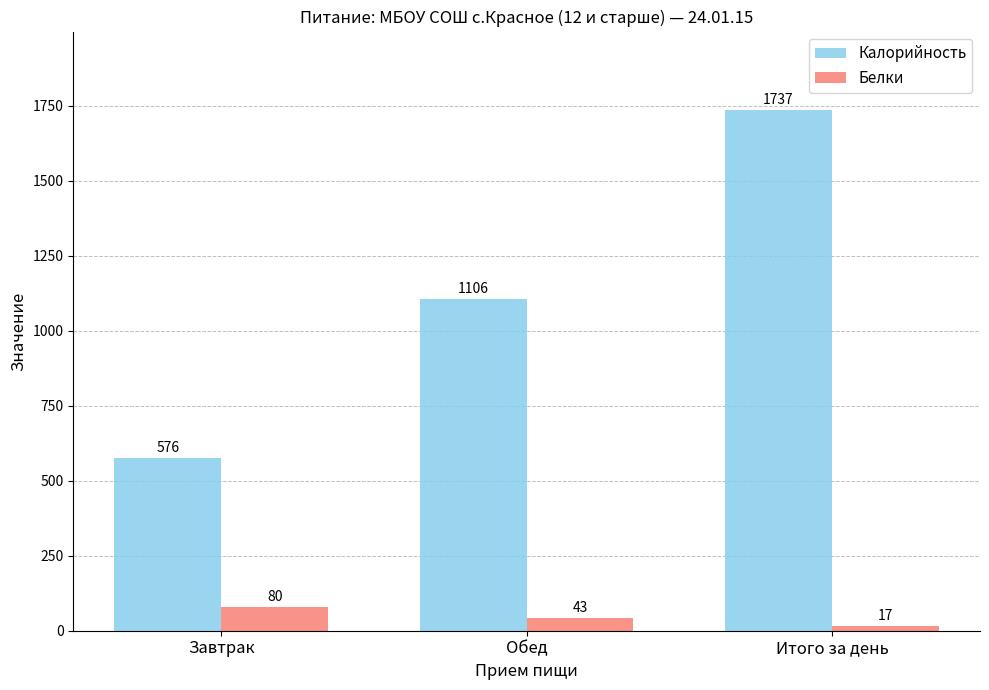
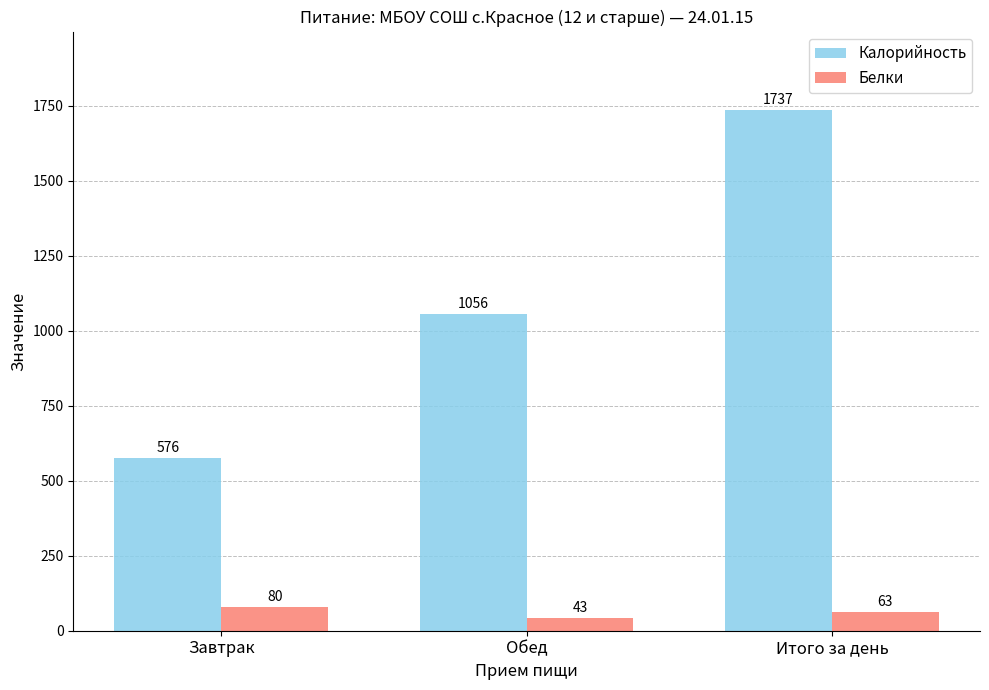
Калорийность, Обед: 1106 -> 1056
Белки, Итого за день: 17 -> 63
